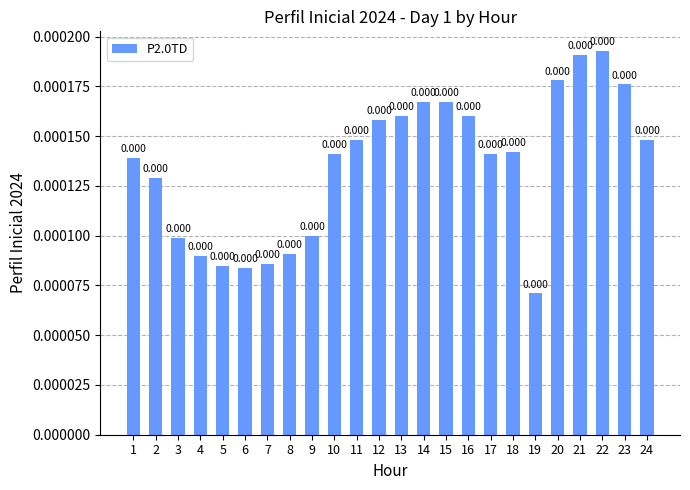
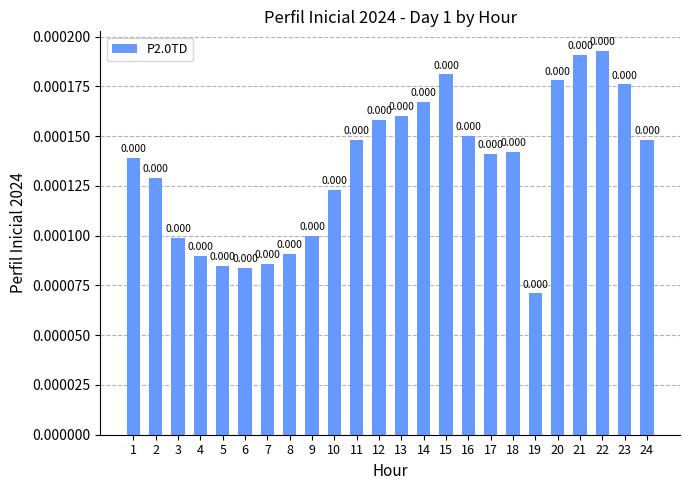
10: 0.000141 -> 0.000123
15: 0.000167 -> 0.000181
16: 0.00016 -> 0.00015
